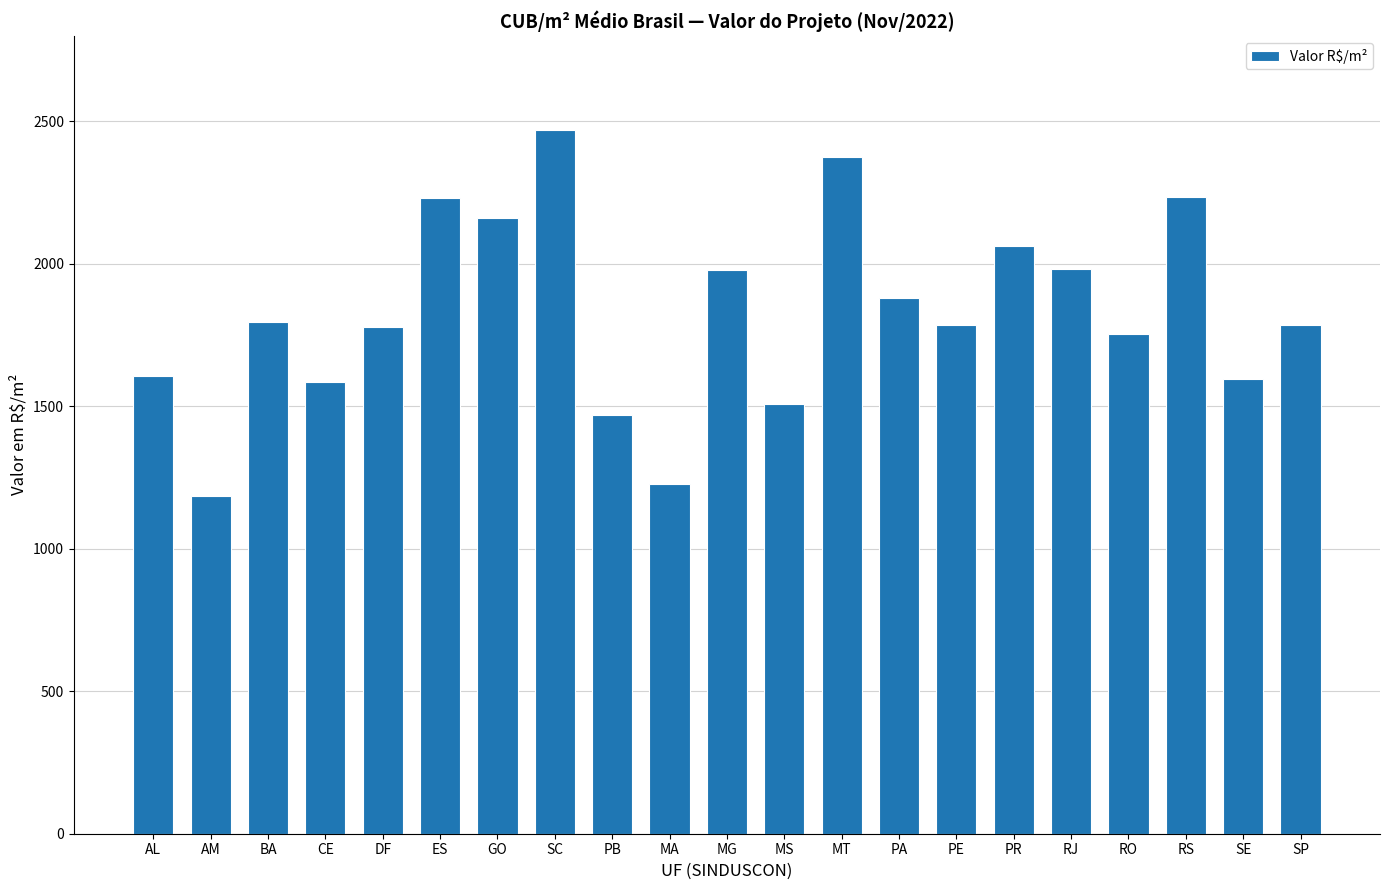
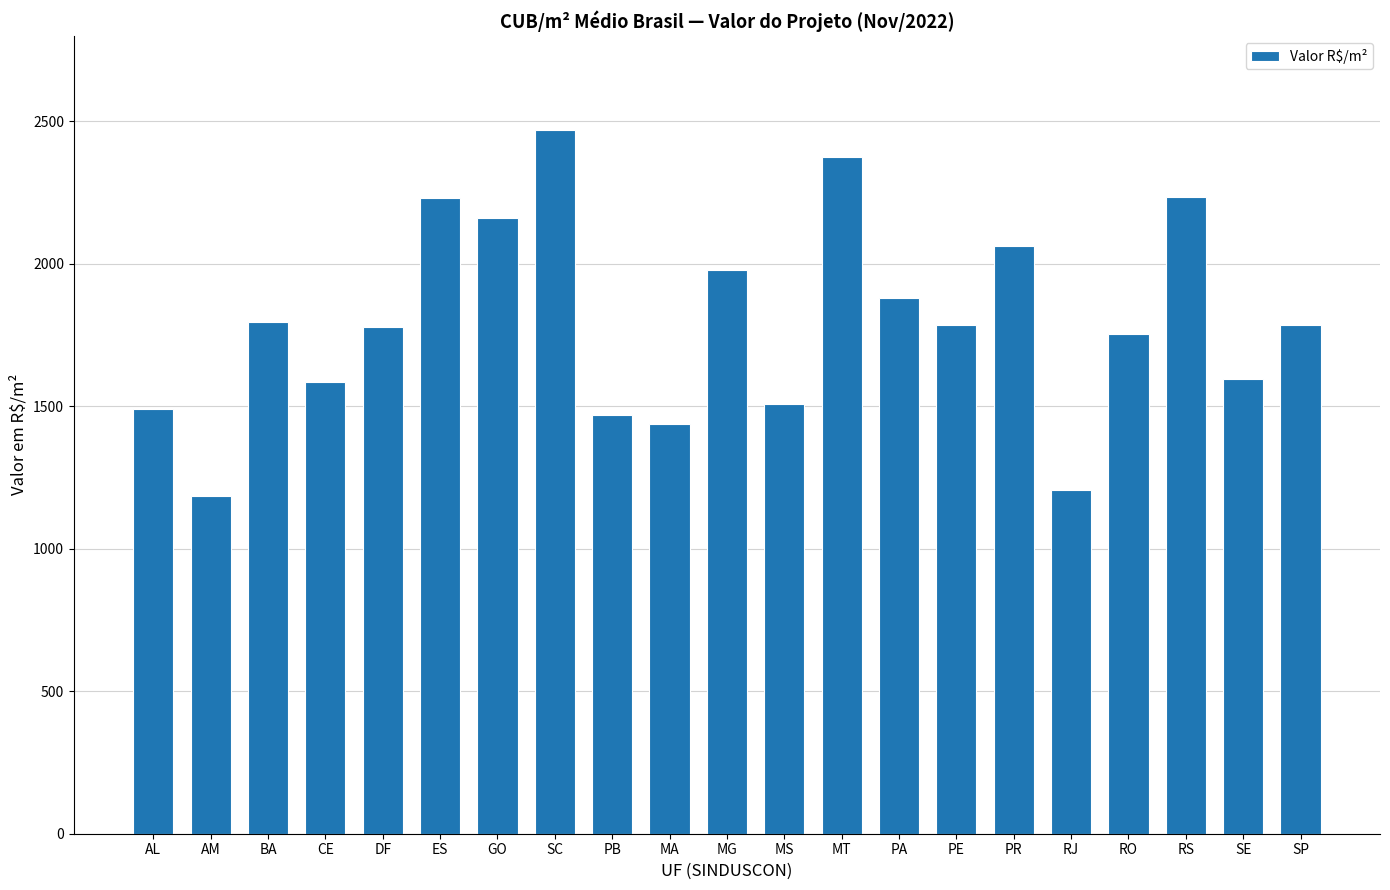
AL: 1610 -> 1490
MA: 1230 -> 1440
RJ: 1980 -> 1210
